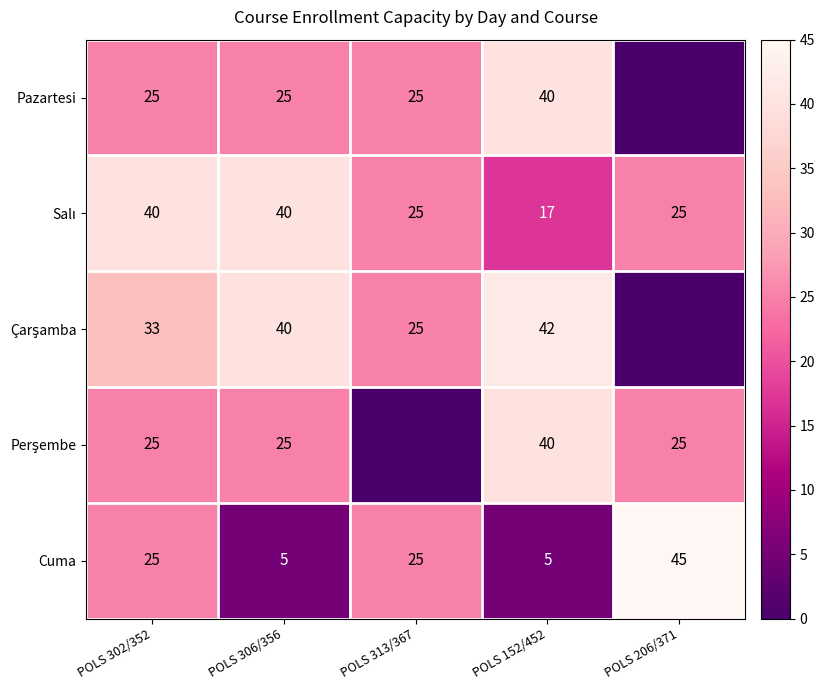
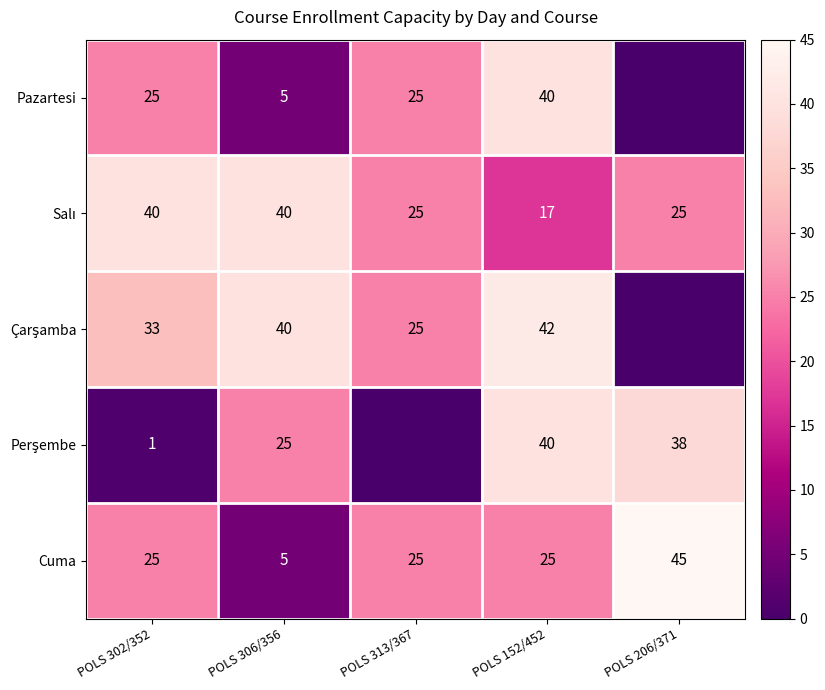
Pazartesi, POLS 306/356: 25 -> 5
Perşembe, POLS 302/352: 25 -> 1
Perşembe, POLS 206/371: 25 -> 38
Cuma, POLS 152/452: 5 -> 25
